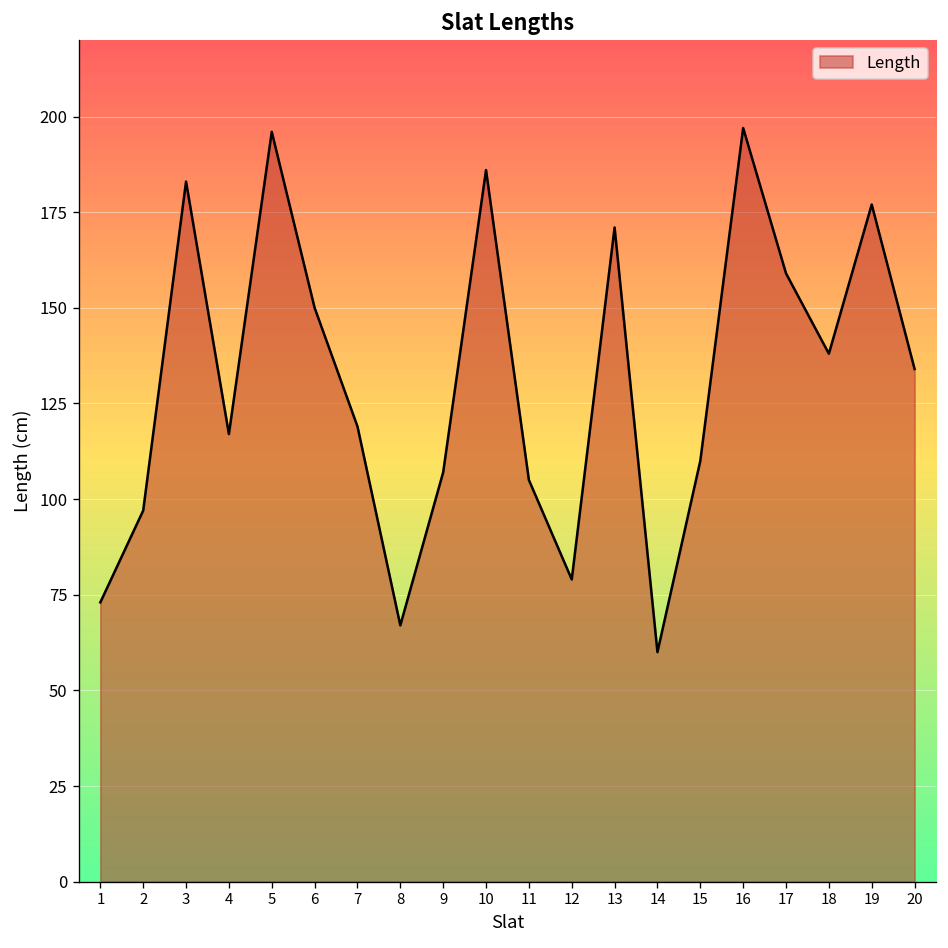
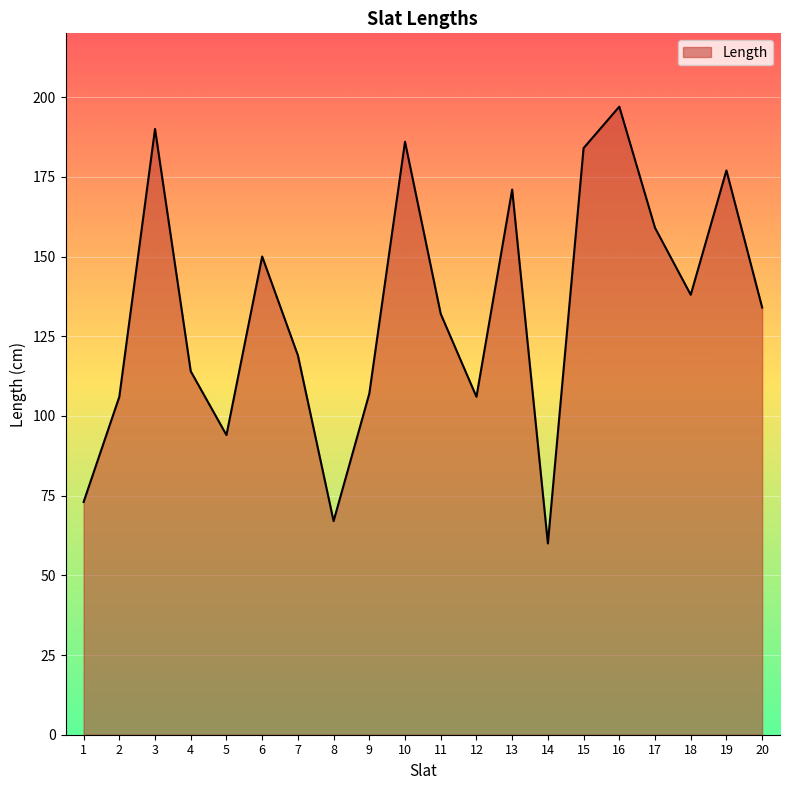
2: 97 -> 106
3: 183 -> 190
4: 117 -> 114
5: 196 -> 94
11: 105 -> 132
12: 79 -> 106
15: 110 -> 184
